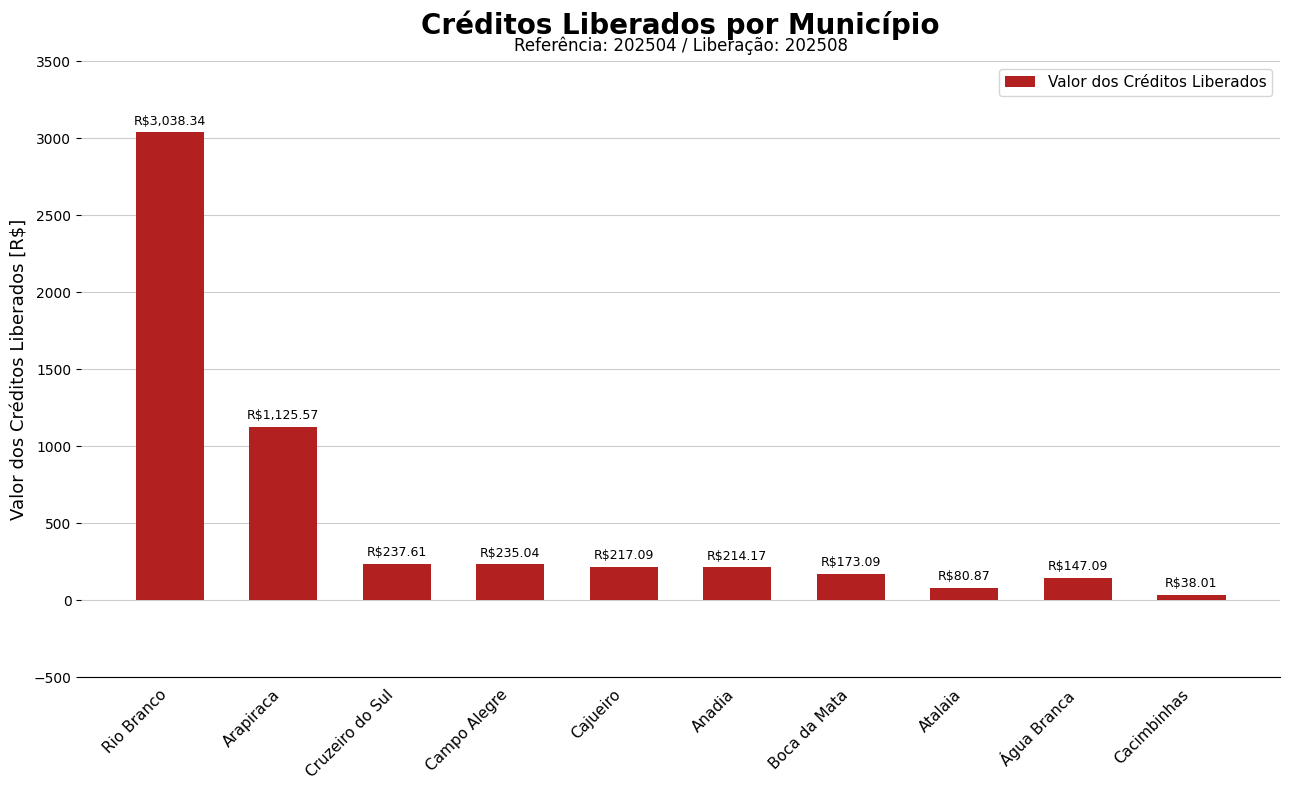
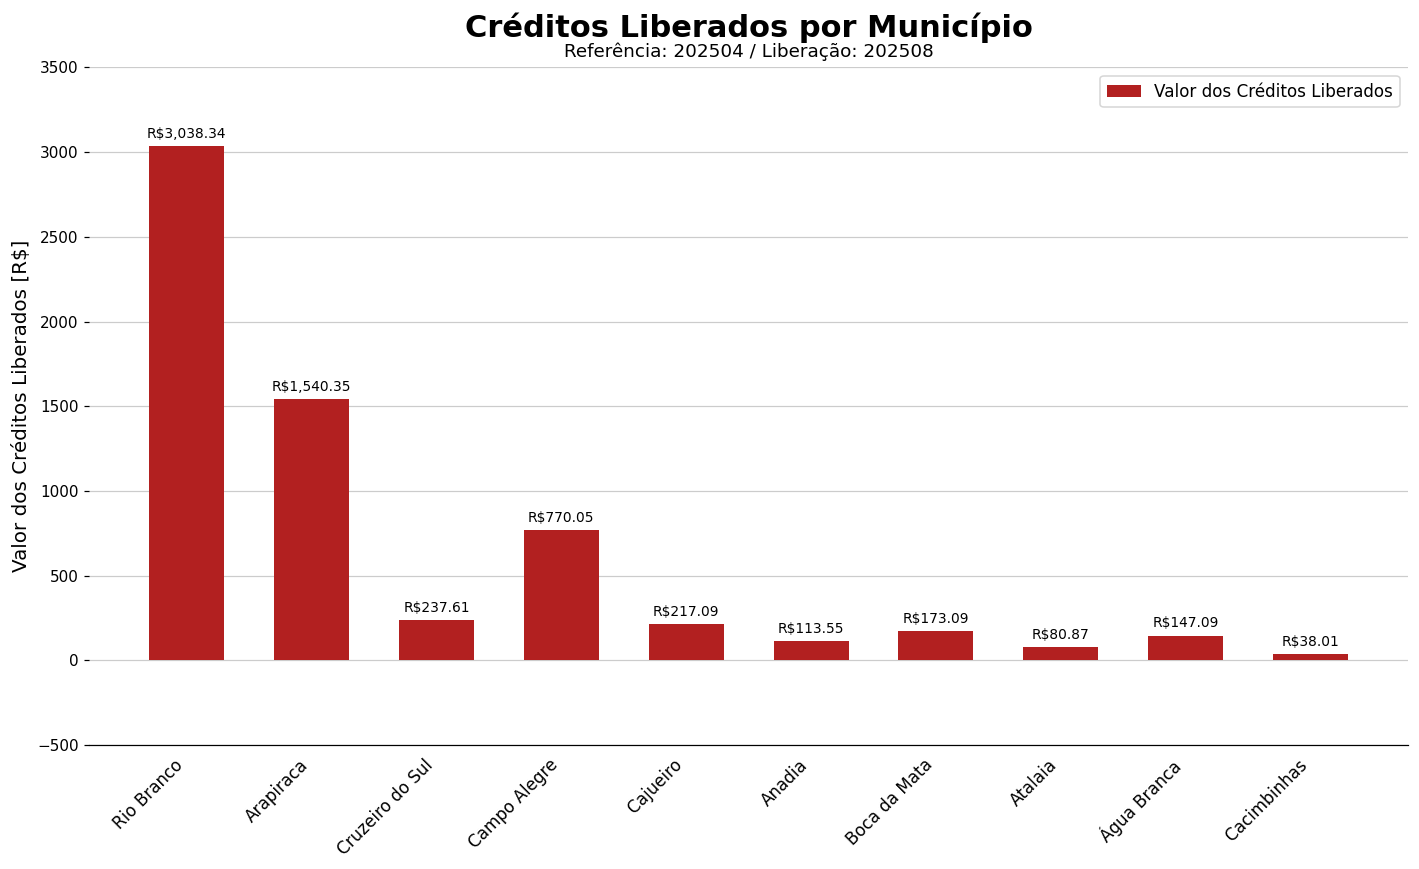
Arapiraca: $1,125.57 -> $1,540.35
Campo Alegre: $235.04 -> $770.05
Anadia: $214.17 -> $113.55
